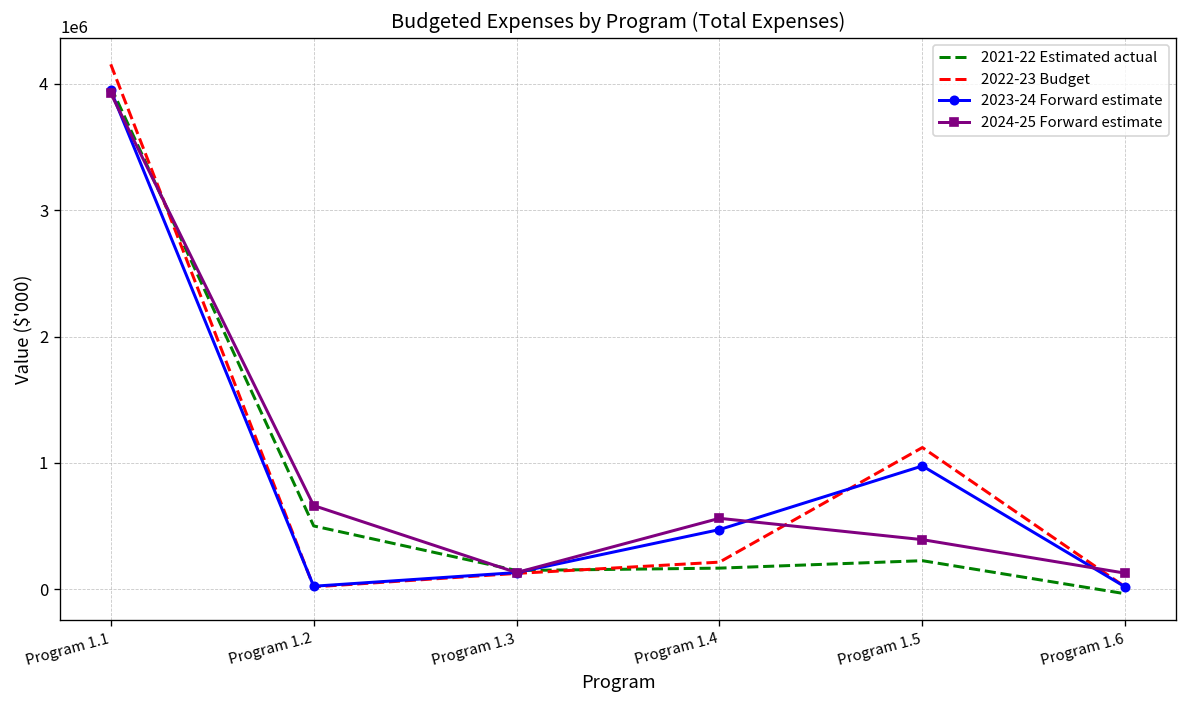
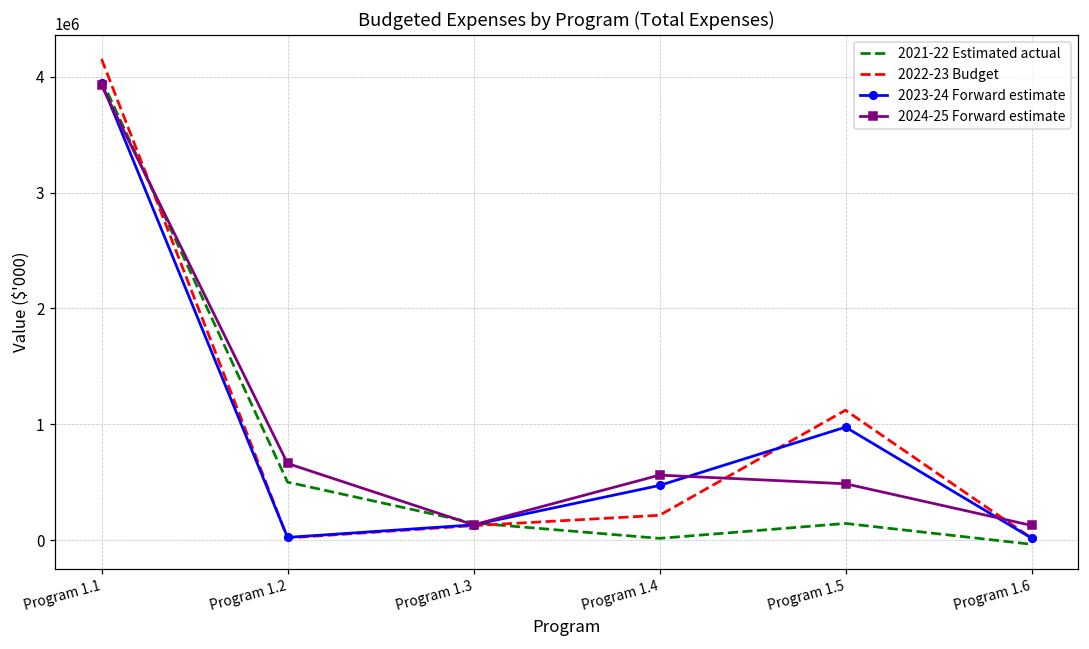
2021-22 Estimated actual, Program 1.4: 170000 -> 20000
2021-22 Estimated actual, Program 1.5: 230000 -> 150000
2024-25 Forward estimate, Program 1.5: 390000 -> 490000
